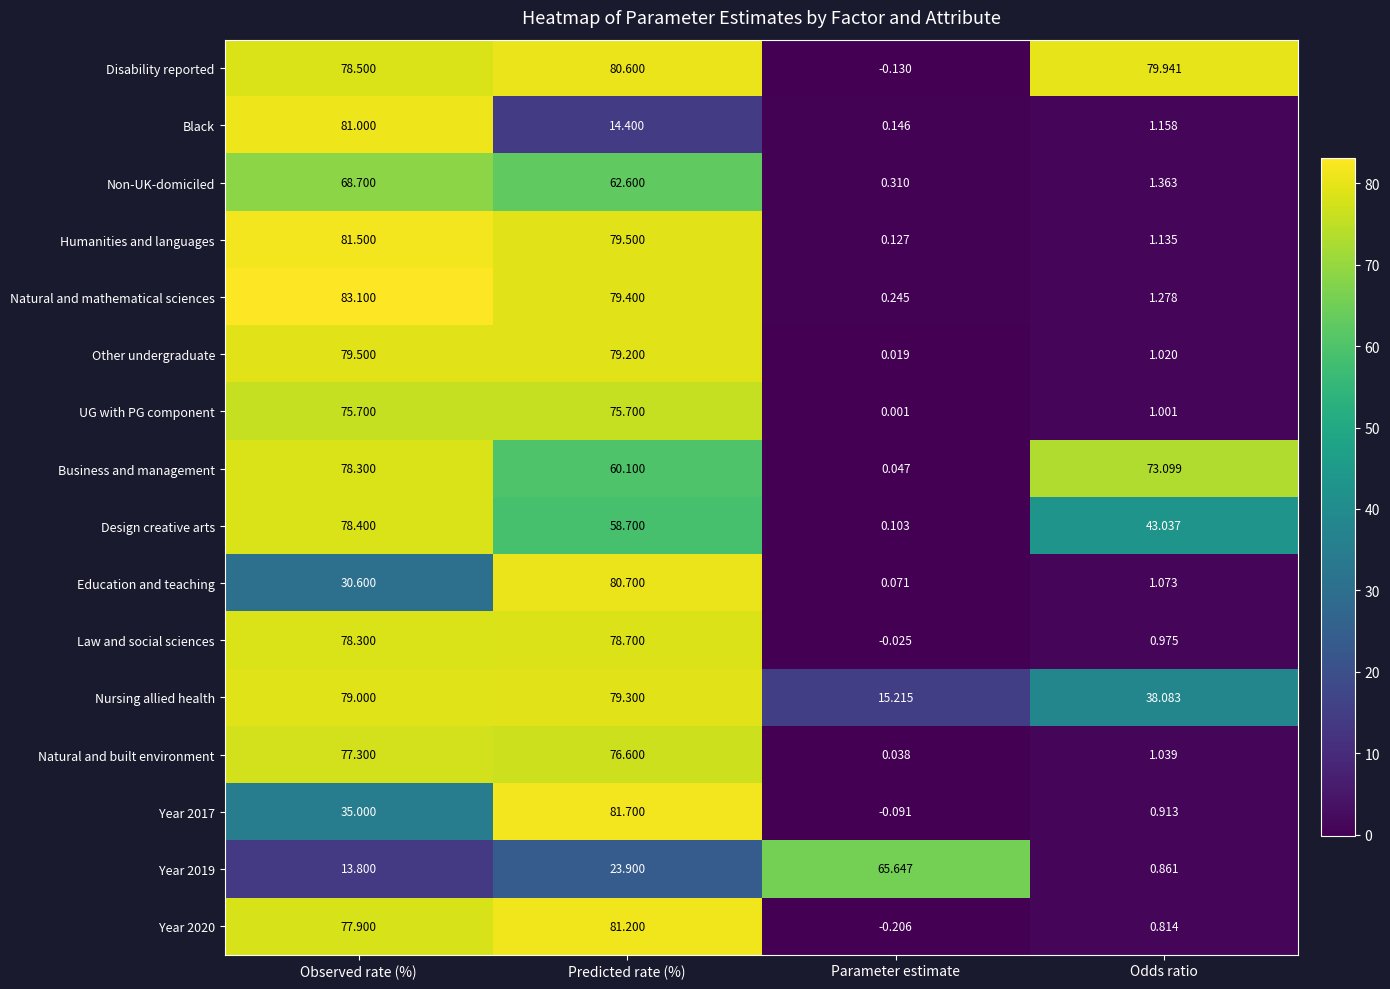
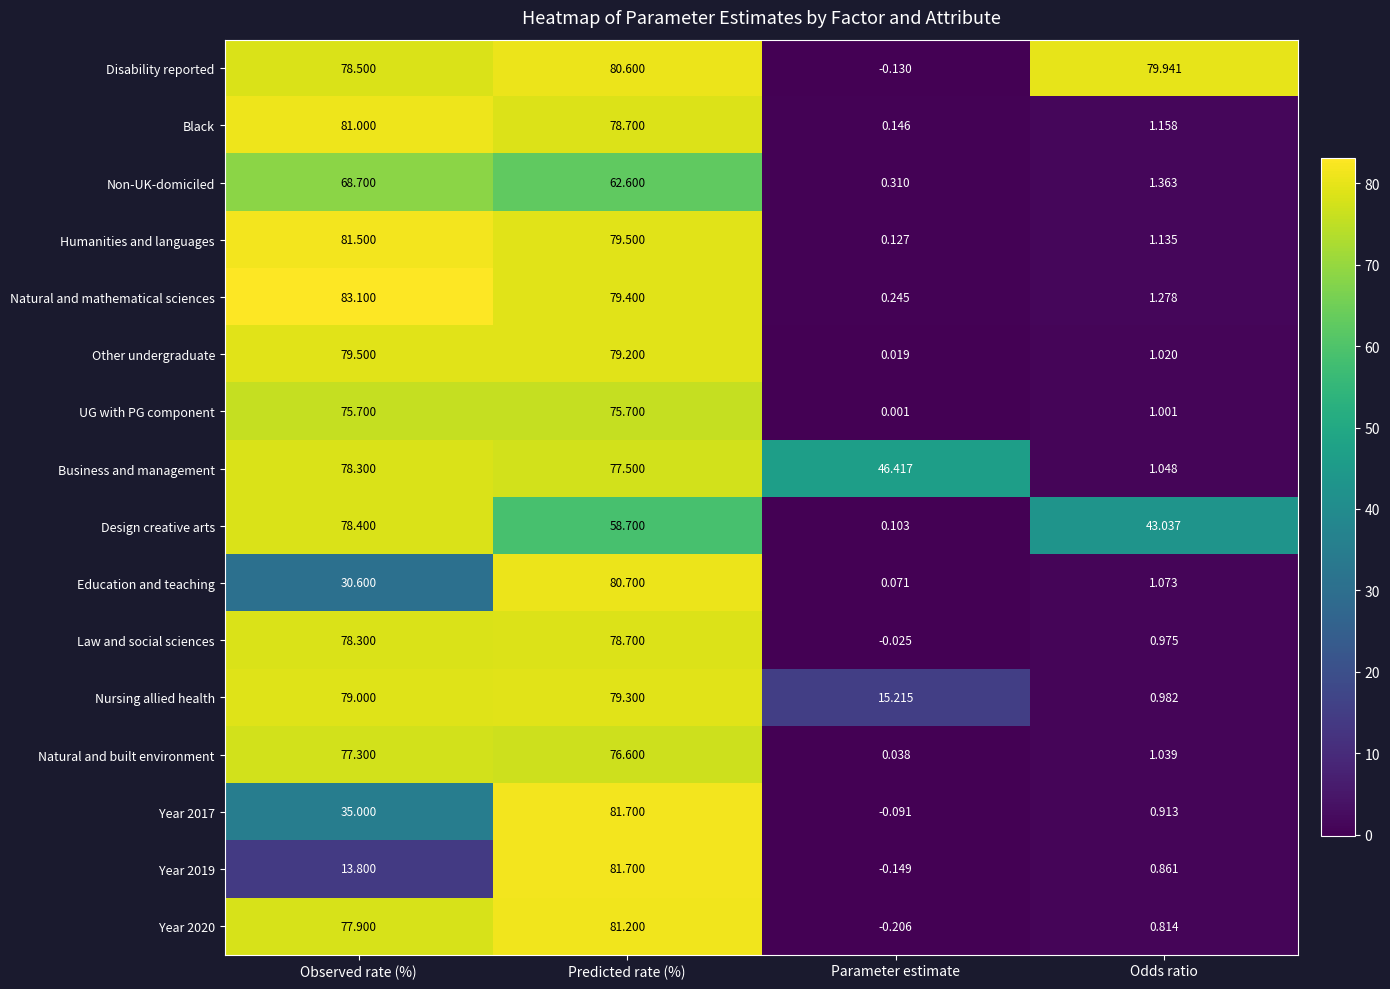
Black, Predicted rate (%): 14.400 -> 78.700
Business and management, Predicted rate (%): 60.100 -> 77.500
Business and management, Parameter estimate: 0.047 -> 46.417
Business and management, Odds ratio: 73.099 -> 1.048
Nursing allied health, Odds ratio: 38.083 -> 0.982
Year 2019, Predicted rate (%): 23.900 -> 81.700
Year 2019, Parameter estimate: 65.647 -> -0.149
